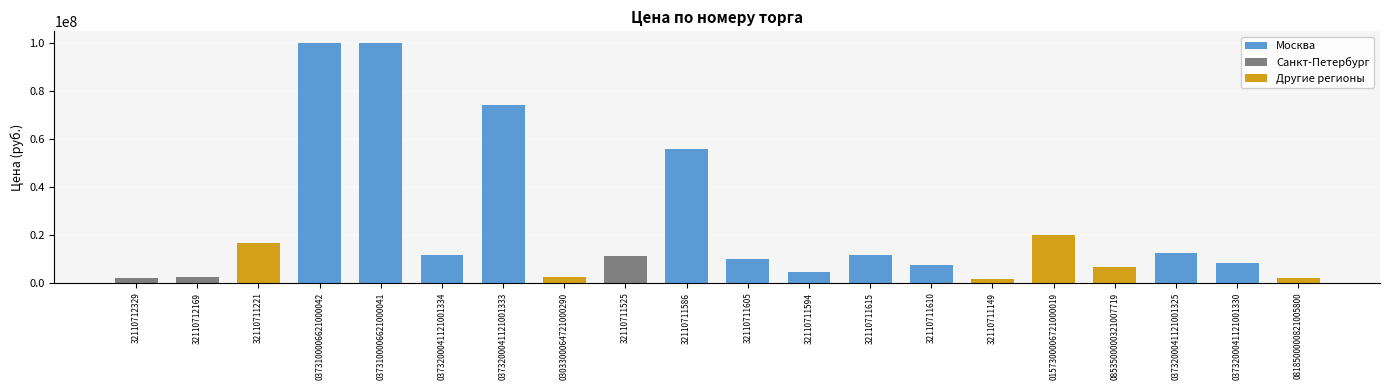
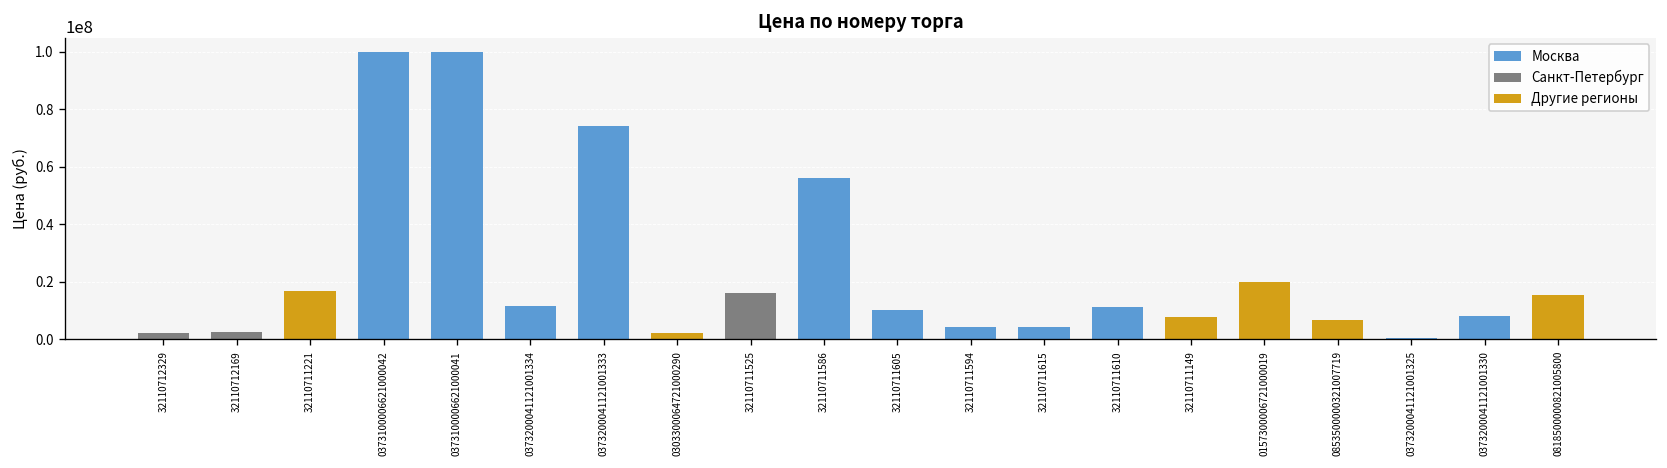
Санкт-Петербург, 32110711525: 11000000 -> 16000000
Москва, 32110711615: 12000000 -> 4000000
Москва, 32110711610: 8000000 -> 11000000
Другие регионы, 32110711149: 2000000 -> 8000000
Москва, 0373200041121001325: 12000000 -> 1000000
Другие регионы, 0818500000821005800: 2000000 -> 15000000
